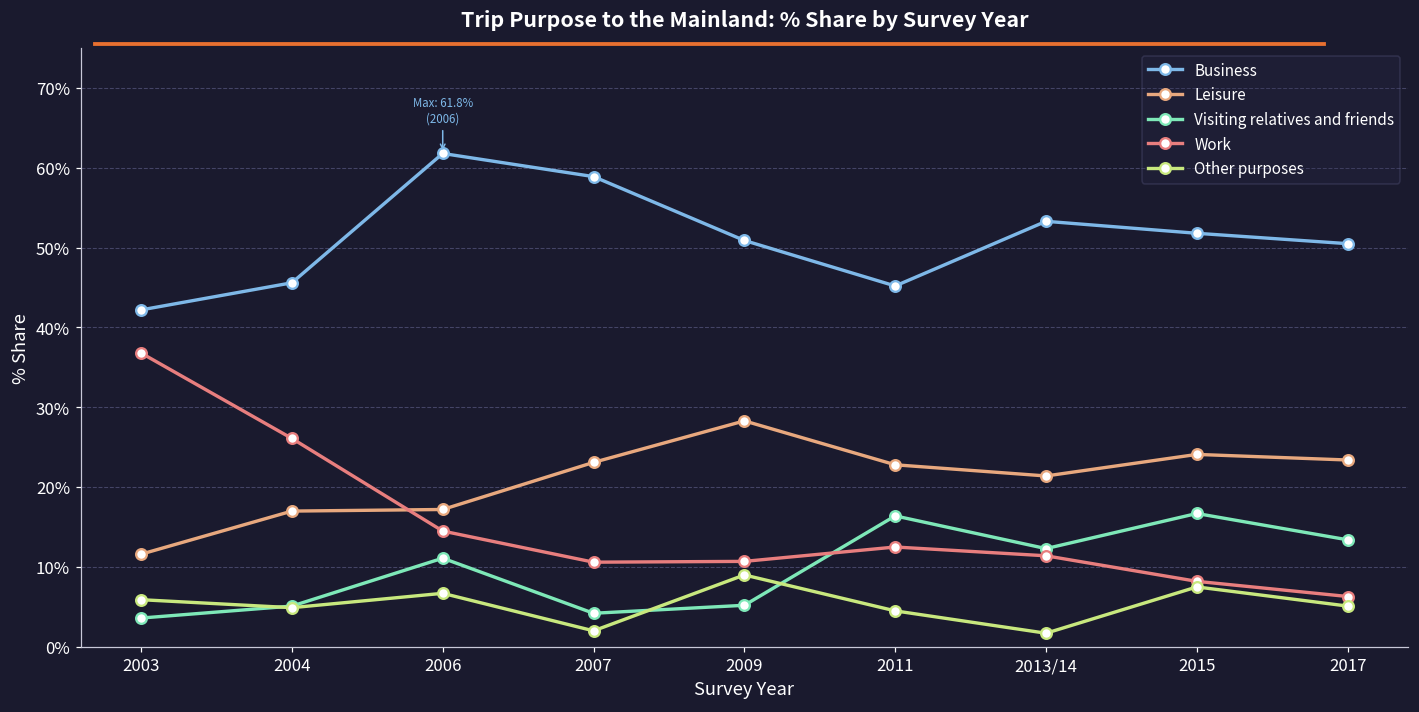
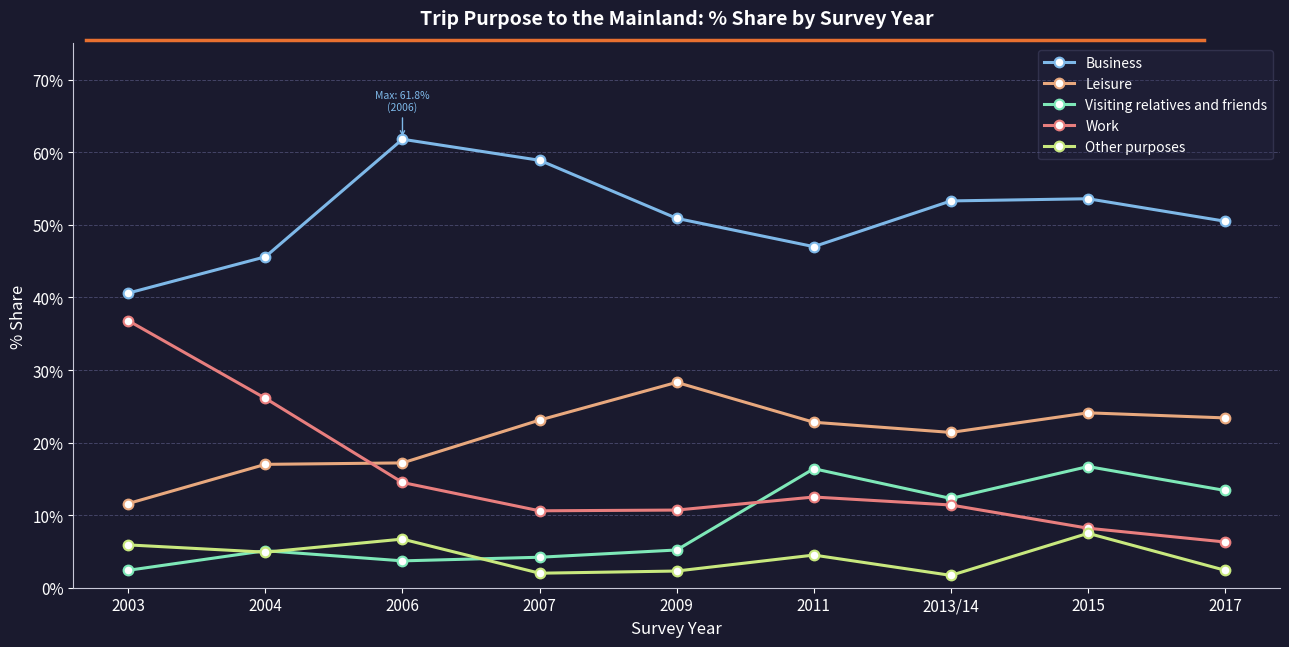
Business, 2003: 42% -> 41%
Visiting relatives and friends, 2003: 4% -> 2%
Visiting relatives and friends, 2006: 11% -> 4%
Other purposes, 2009: 9% -> 2%
Business, 2011: 45% -> 47%
Business, 2015: 52% -> 54%
Other purposes, 2017: 5% -> 2%
